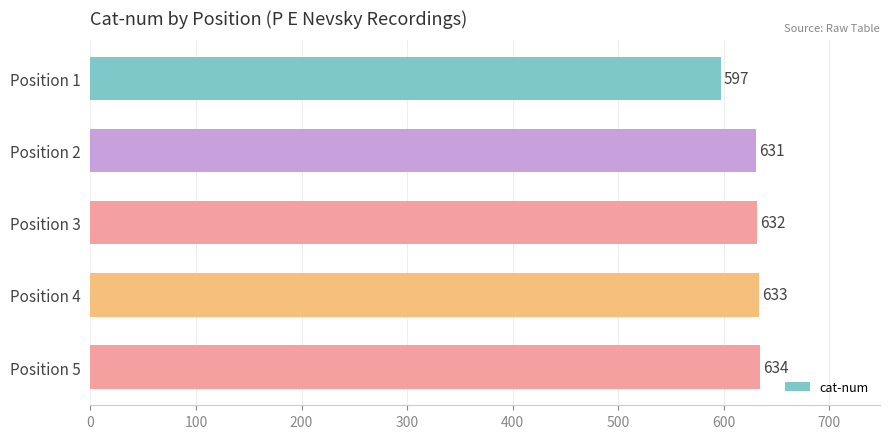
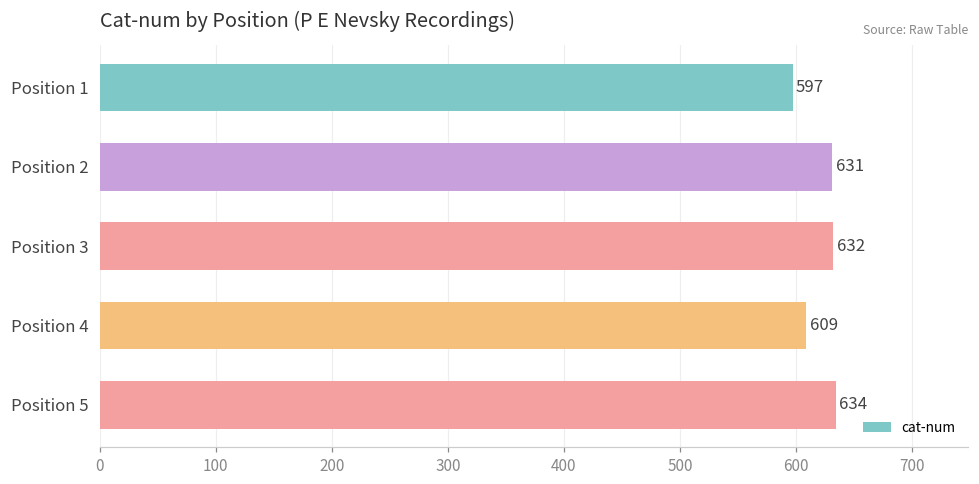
Position 4: 633 -> 609
